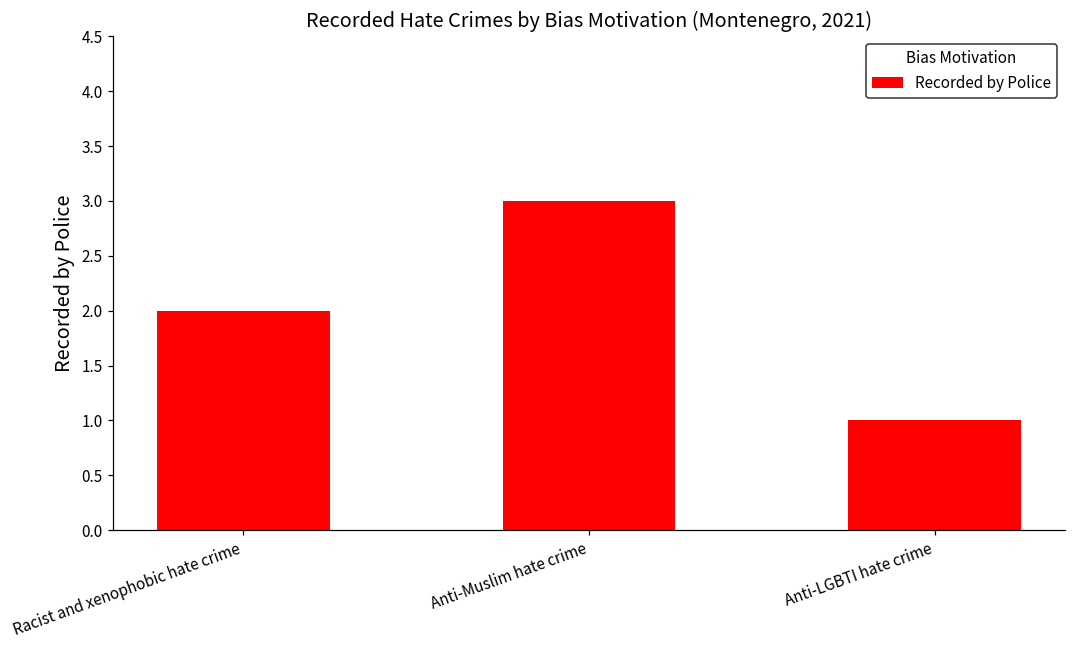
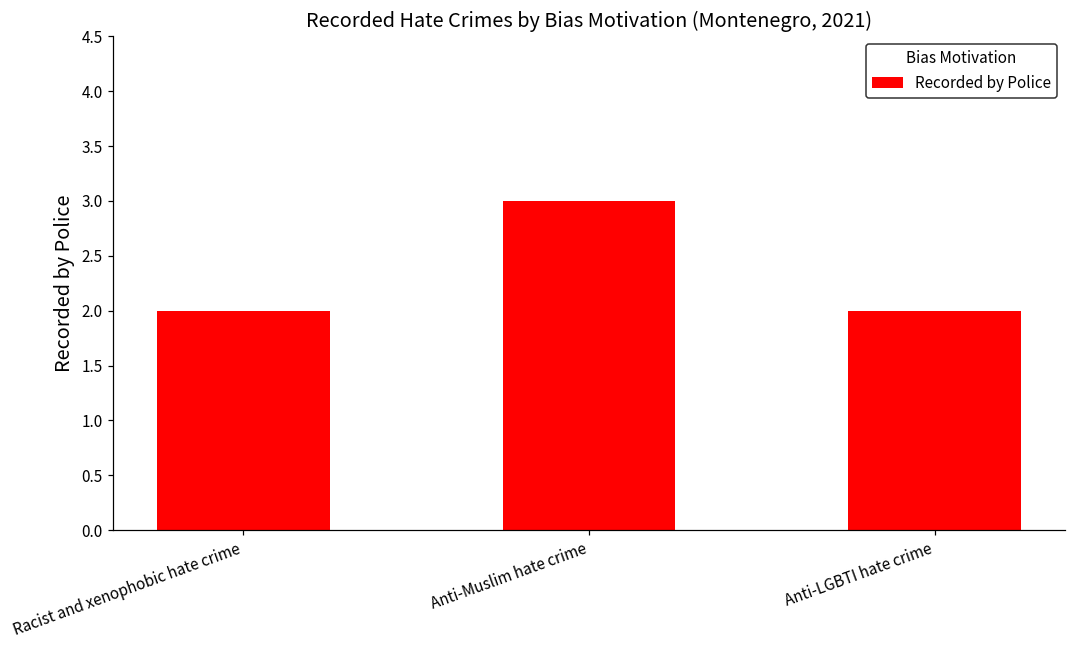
Anti-LGBTI hate crime: 1 -> 2
